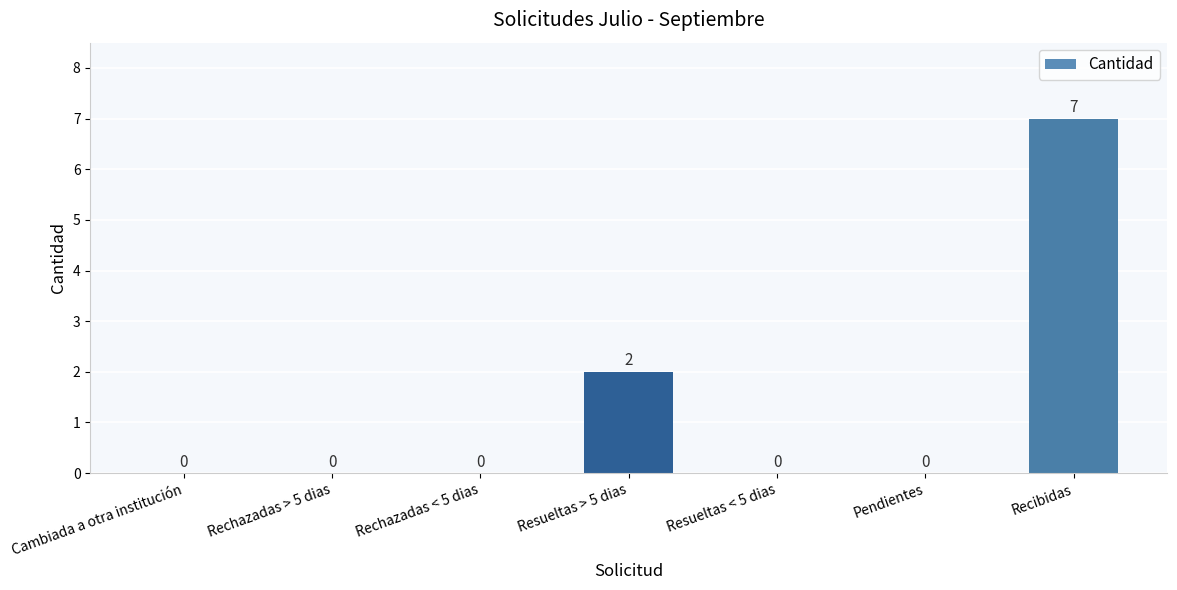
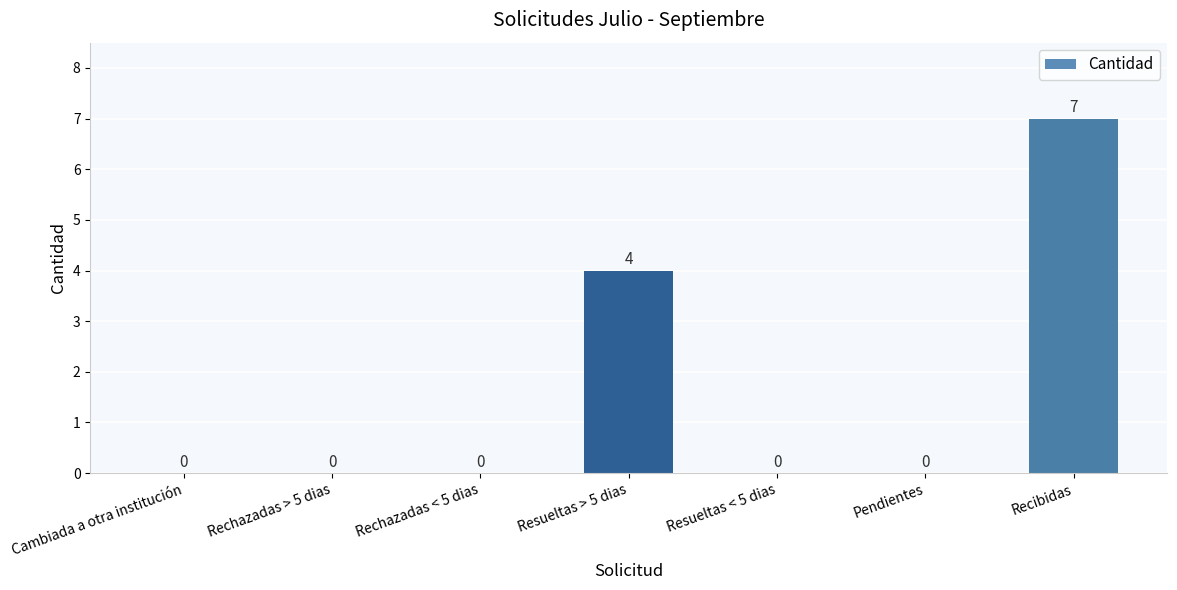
Resueltas > 5 dias: 2 -> 4
